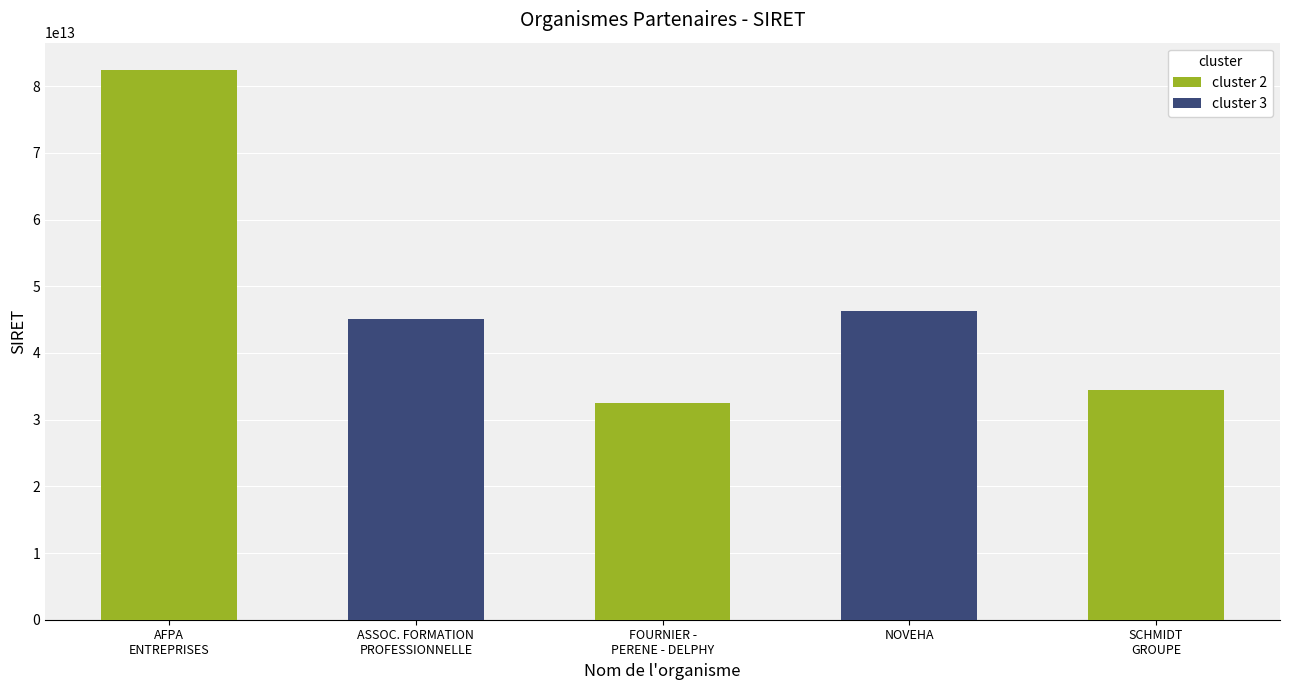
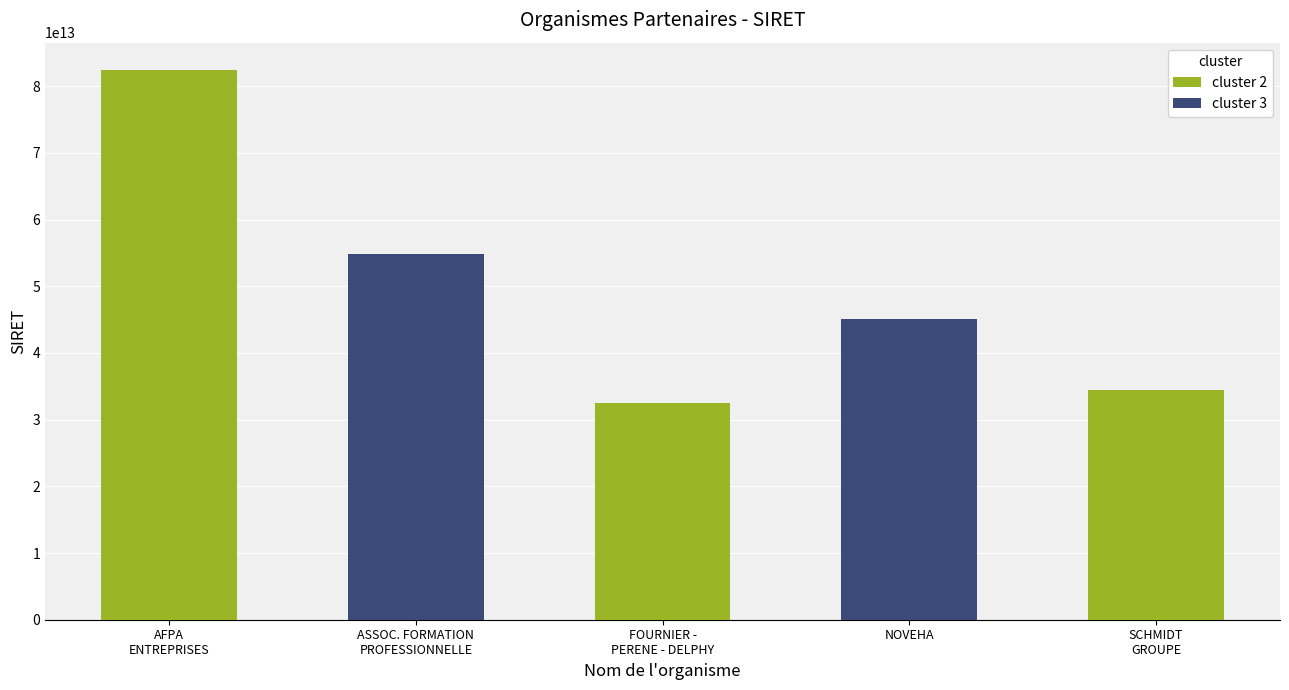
ASSOC. FORMATION PROFESSIONNELLE: 45000000000000 -> 55000000000000
NOVEHA: 46000000000000 -> 45000000000000
